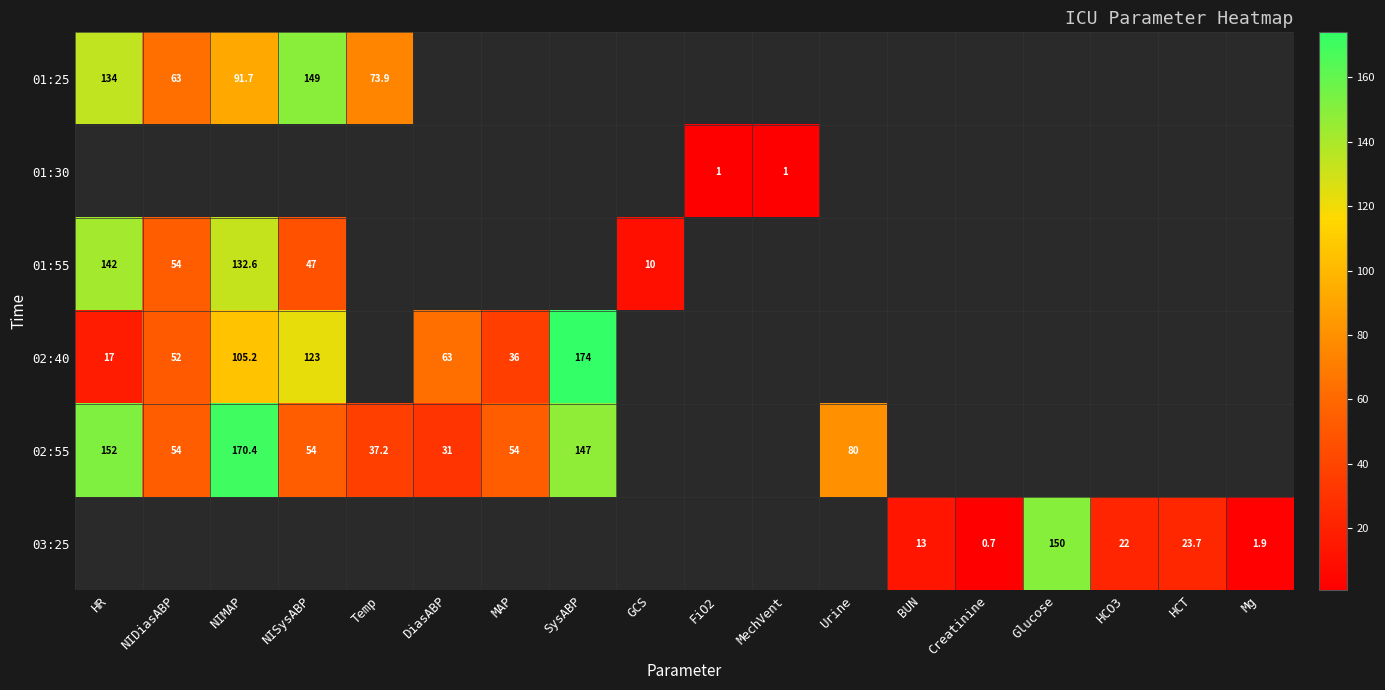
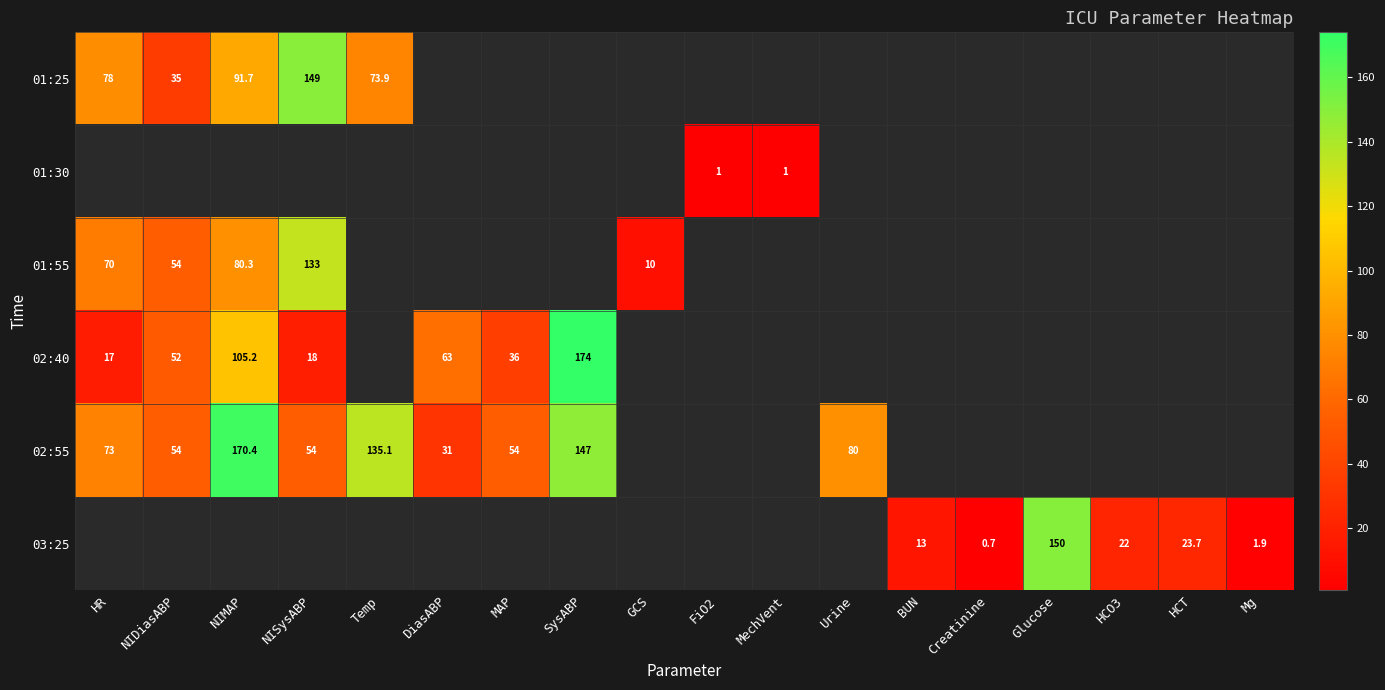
01:25, HR: 134 -> 78
01:25, NIDiasABP: 63 -> 35
01:55, HR: 142 -> 70
01:55, NIMAP: 132.6 -> 80.3
01:55, NISysABP: 47 -> 133
02:40, NISysABP: 123 -> 18
02:55, HR: 152 -> 73
02:55, Temp: 37.2 -> 135.1
